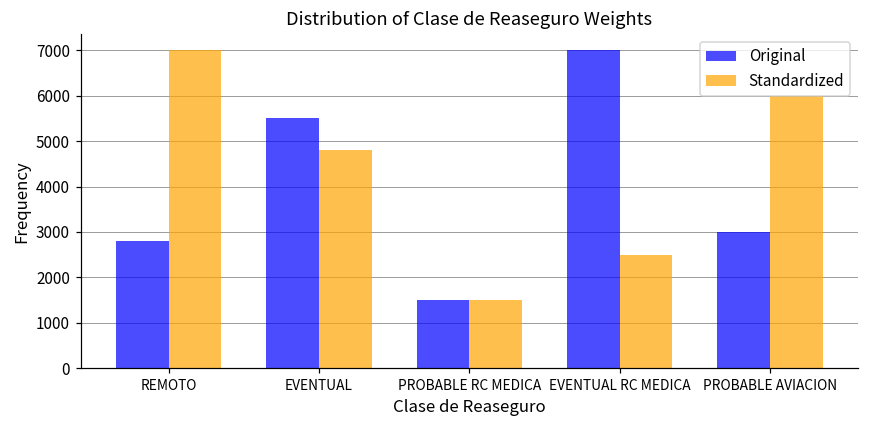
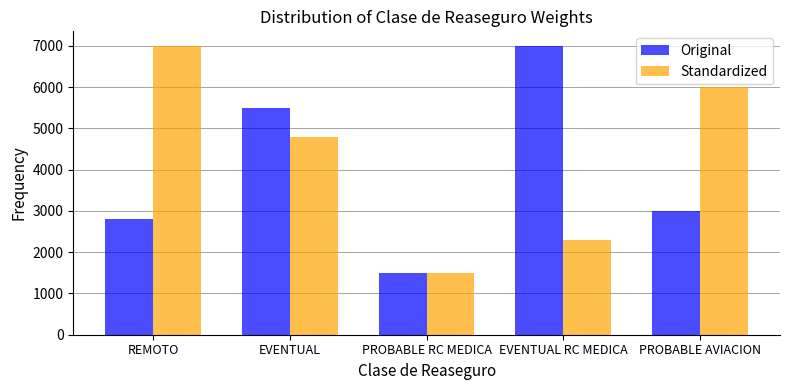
Standardized, EVENTUAL RC MEDICA: 2500 -> 2300
